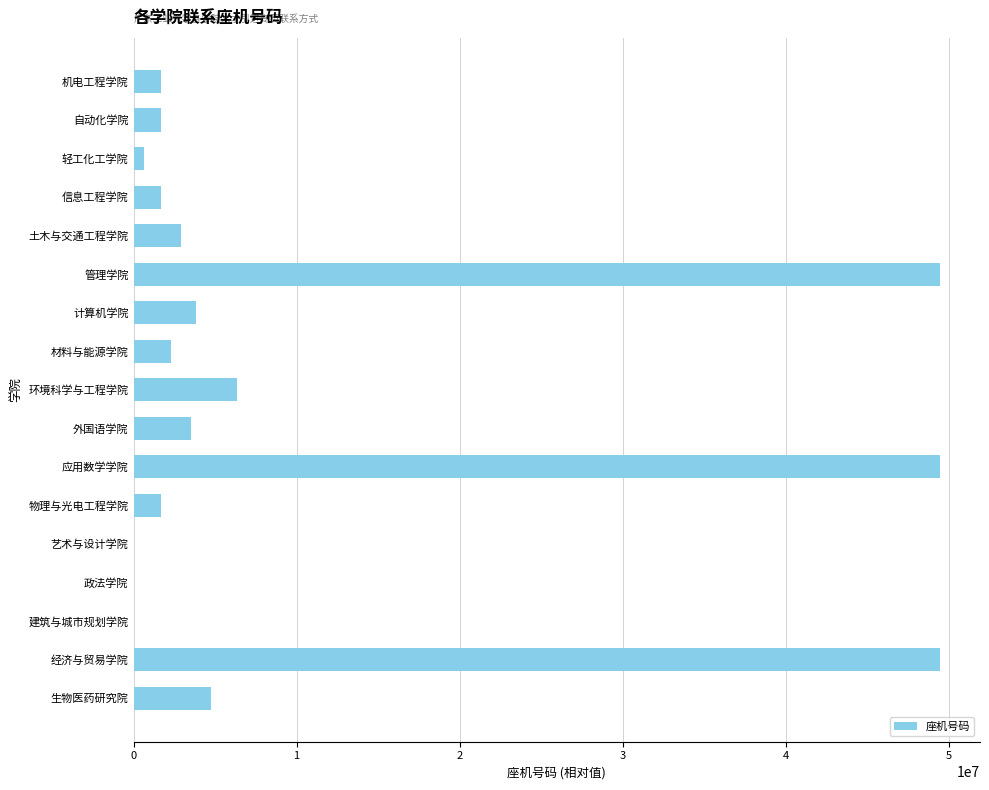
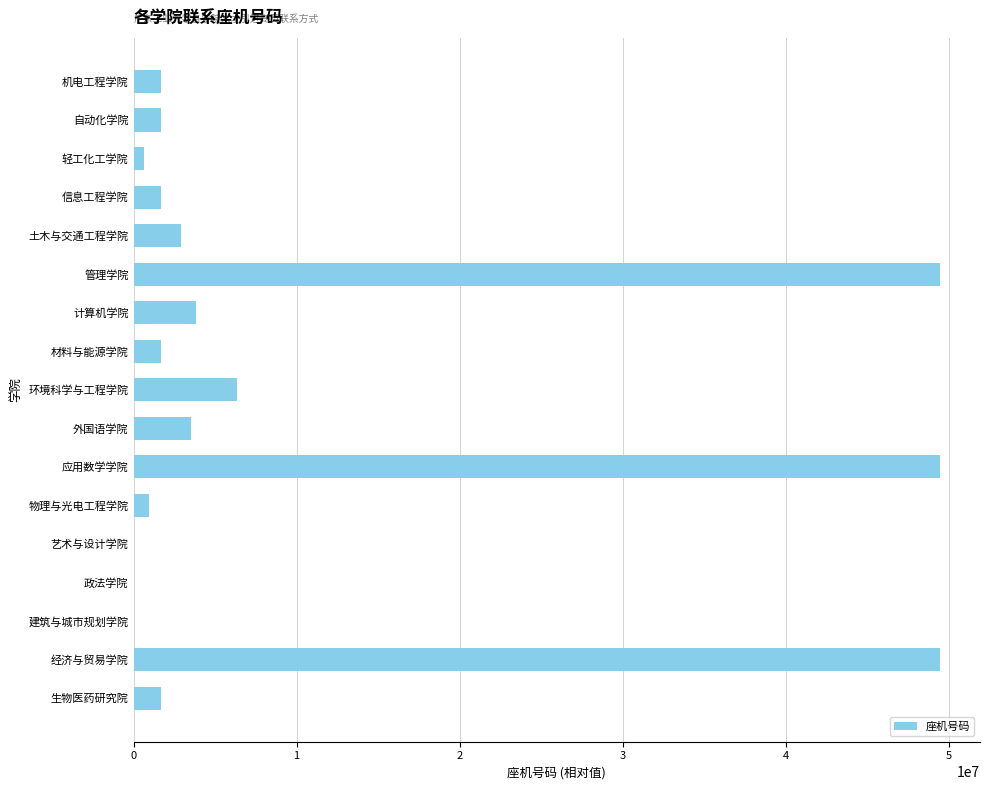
材料与能源学院: 2300000 -> 1700000
物理与光电工程学院: 1700000 -> 1000000
生物医药研究院: 4800000 -> 1700000
